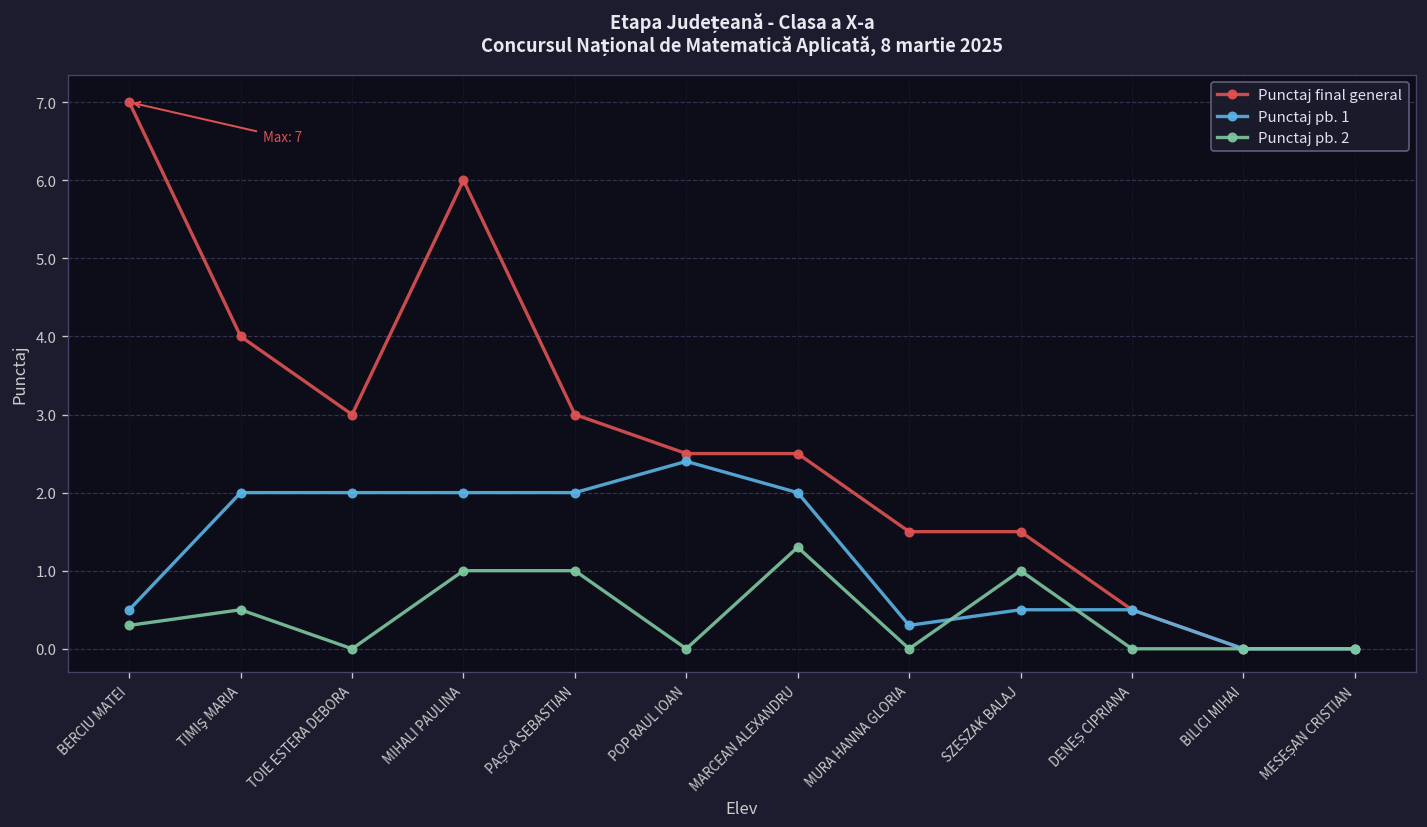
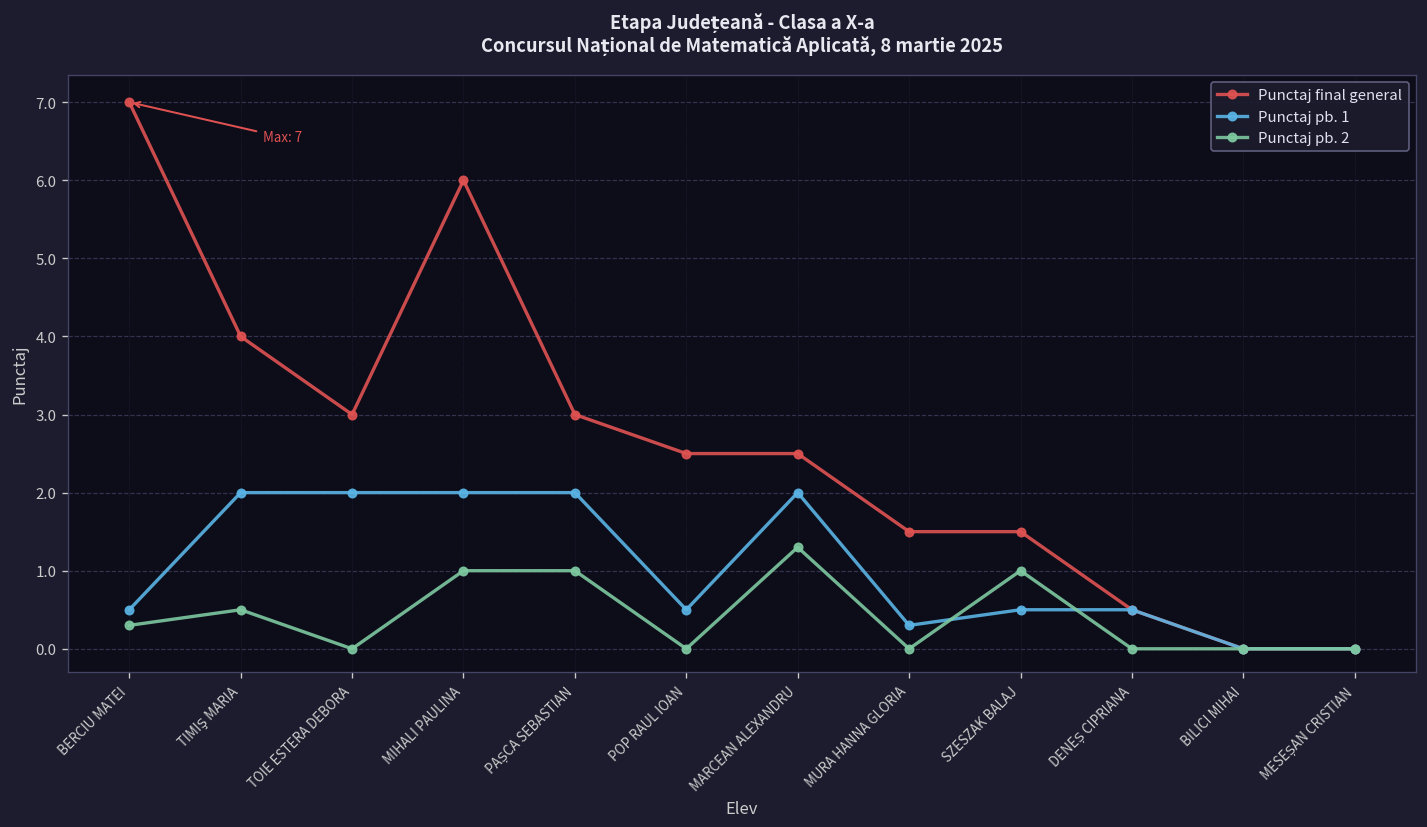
Punctaj pb. 1, POP RAUL IOAN: 2.4 -> 0.5
